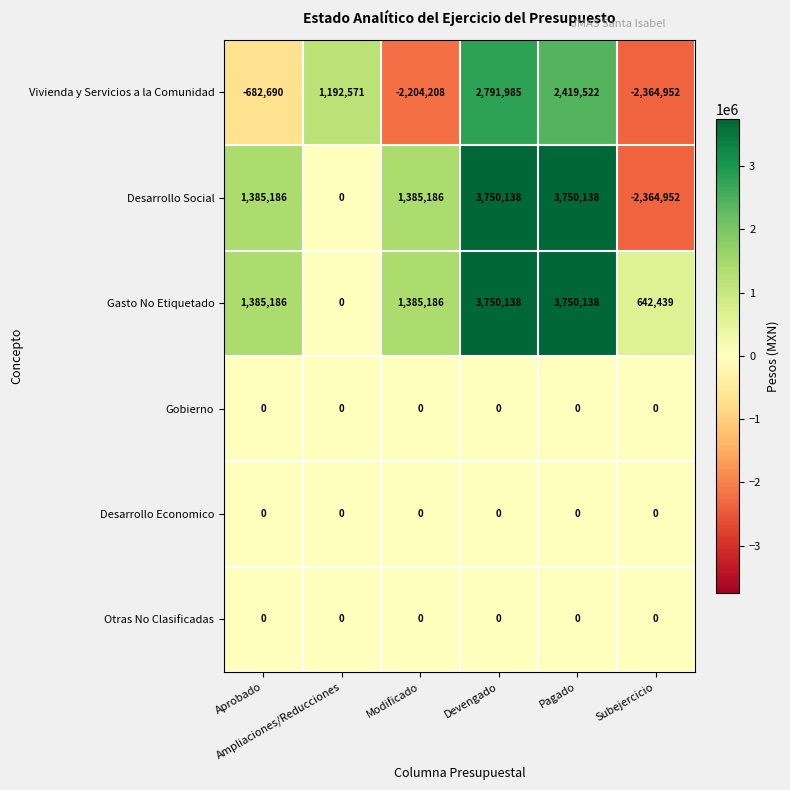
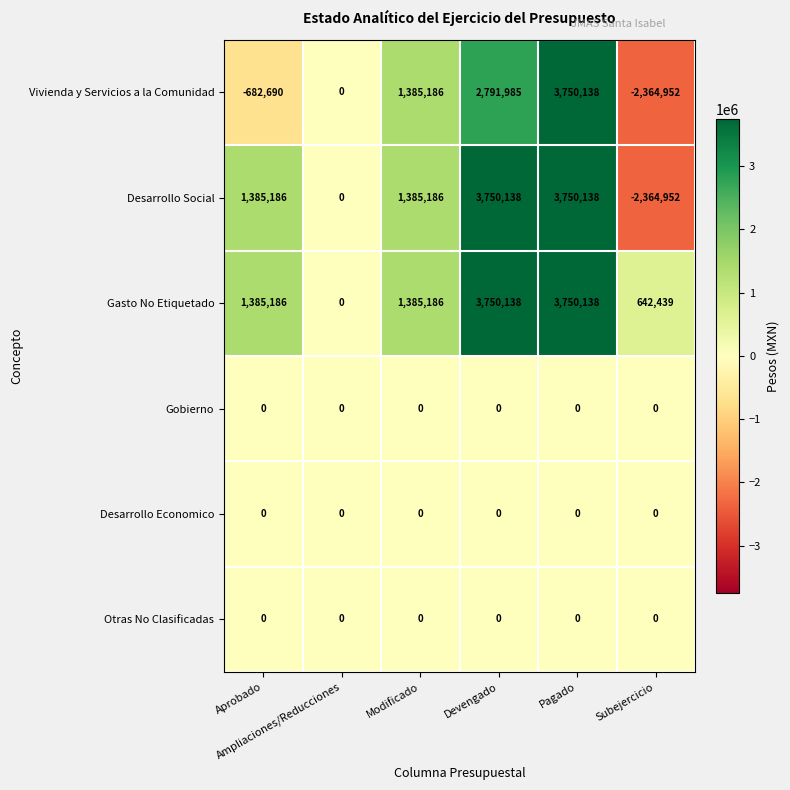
Vivienda y Servicios a la Comunidad, Ampliaciones/Reducciones: 1,192,571 -> 0
Vivienda y Servicios a la Comunidad, Modificado: -2,204,208 -> 1,385,186
Vivienda y Servicios a la Comunidad, Pagado: 2,419,522 -> 3,750,138
